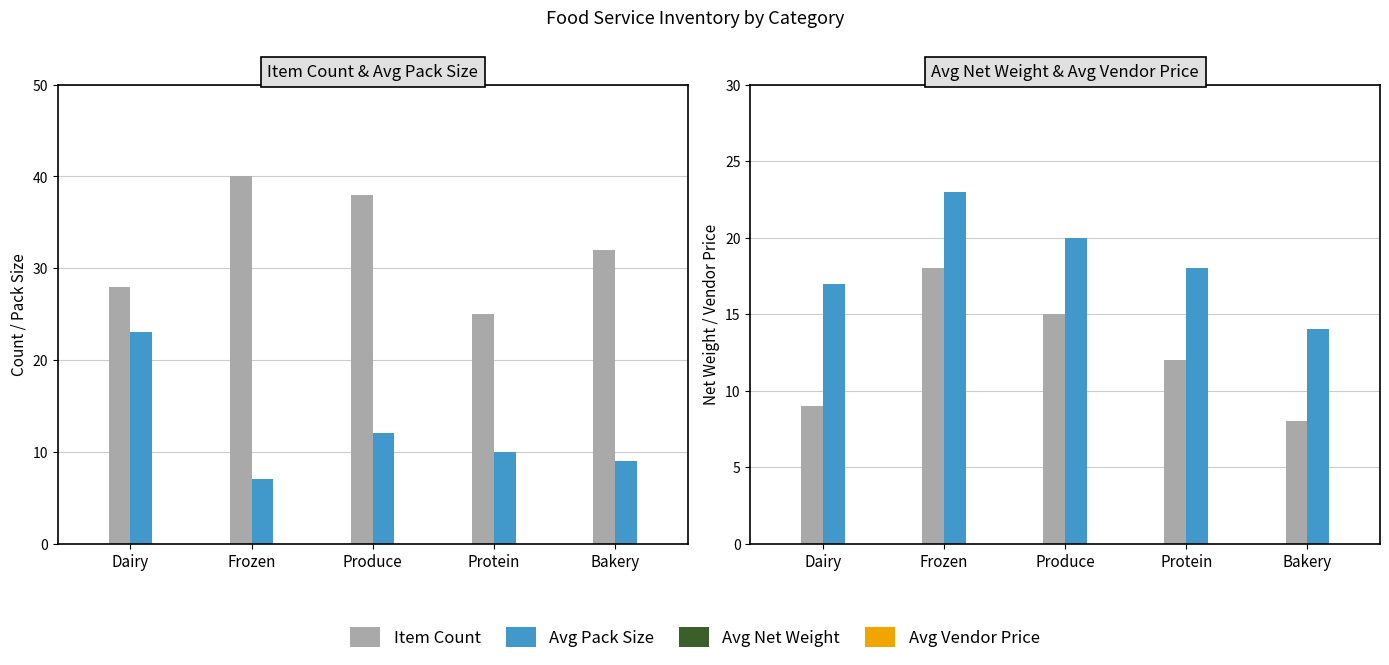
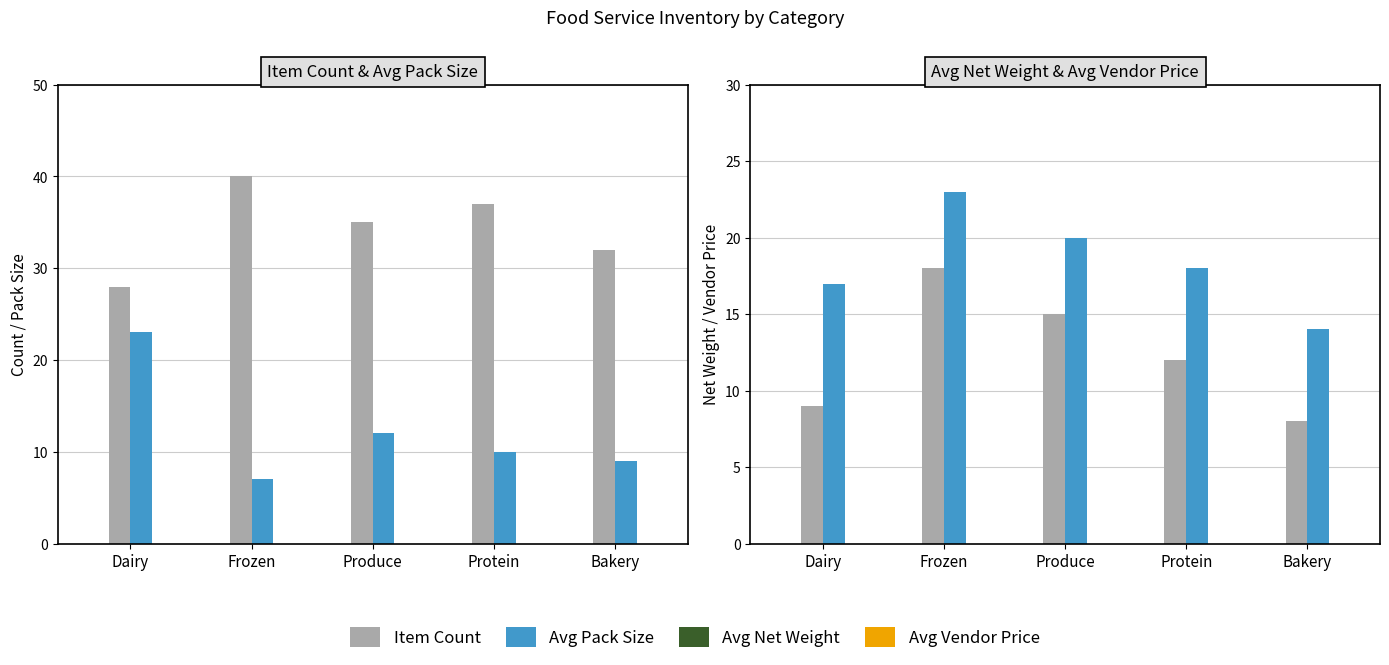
Item Count & Avg Pack Size, Item Count, Produce: 38 -> 35
Item Count & Avg Pack Size, Item Count, Protein: 25 -> 37
